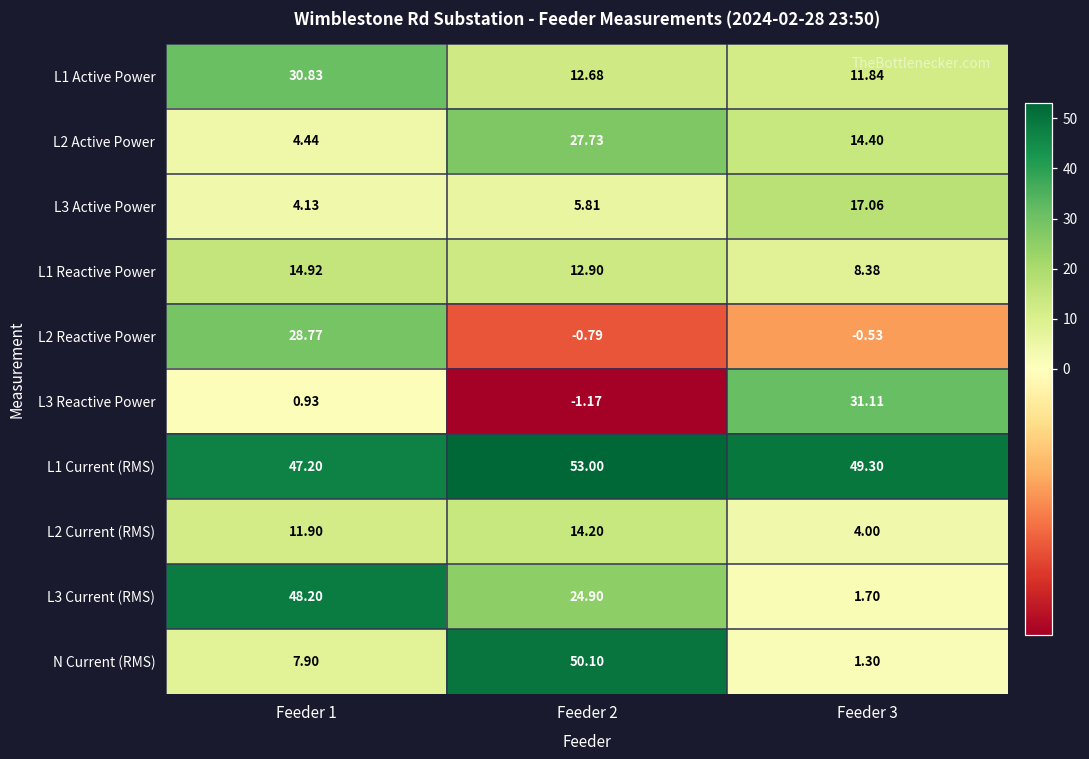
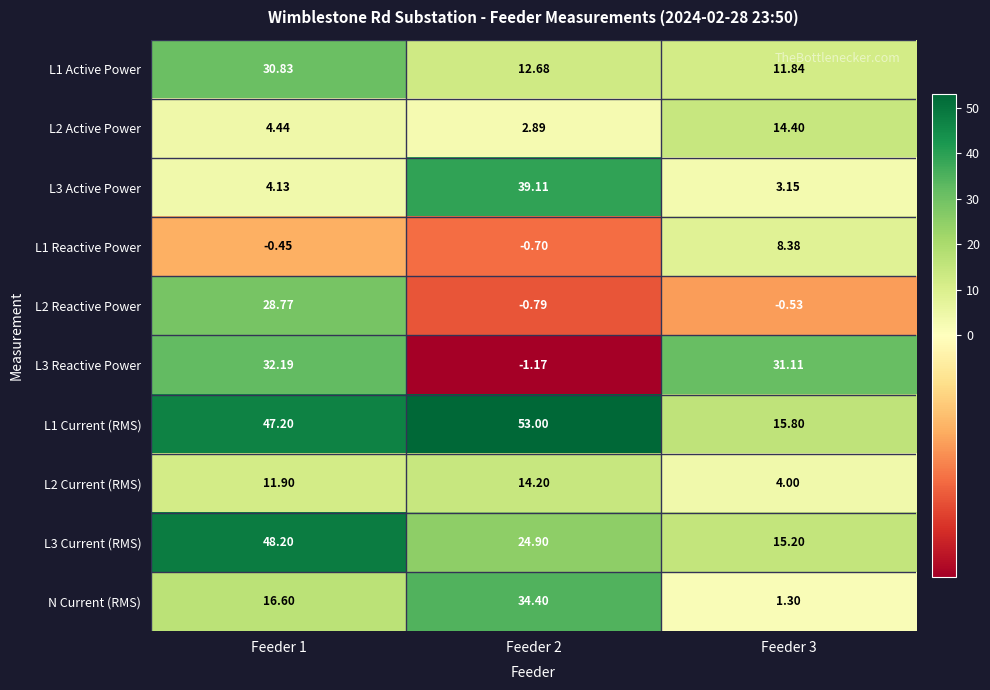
L2 Active Power, Feeder 2: 27.73 -> 2.89
L3 Active Power, Feeder 2: 5.81 -> 39.11
L3 Active Power, Feeder 3: 17.06 -> 3.15
L1 Reactive Power, Feeder 1: 14.92 -> -0.45
L1 Reactive Power, Feeder 2: 12.90 -> -0.70
L3 Reactive Power, Feeder 1: 0.93 -> 32.19
L1 Current (RMS), Feeder 3: 49.30 -> 15.80
L3 Current (RMS), Feeder 3: 1.70 -> 15.20
N Current (RMS), Feeder 1: 7.90 -> 16.60
N Current (RMS), Feeder 2: 50.10 -> 34.40
